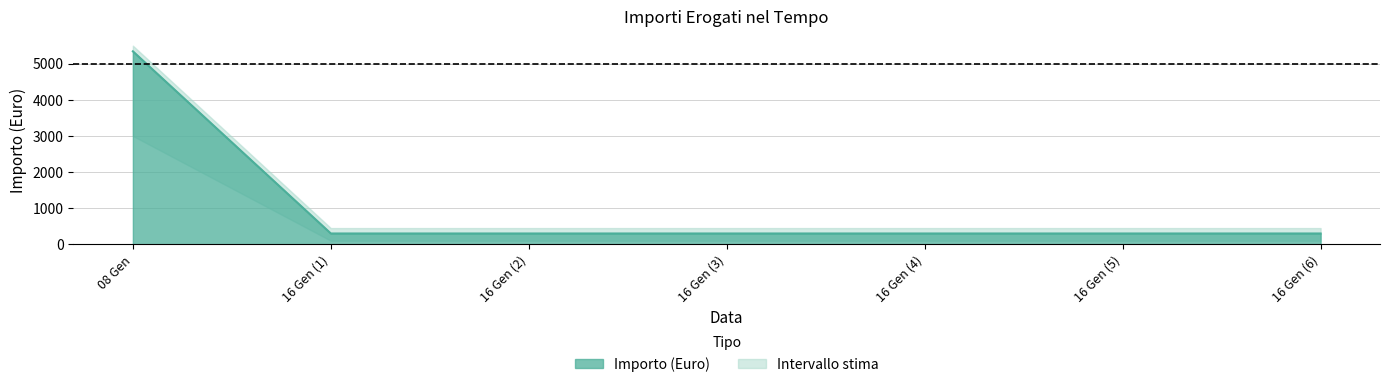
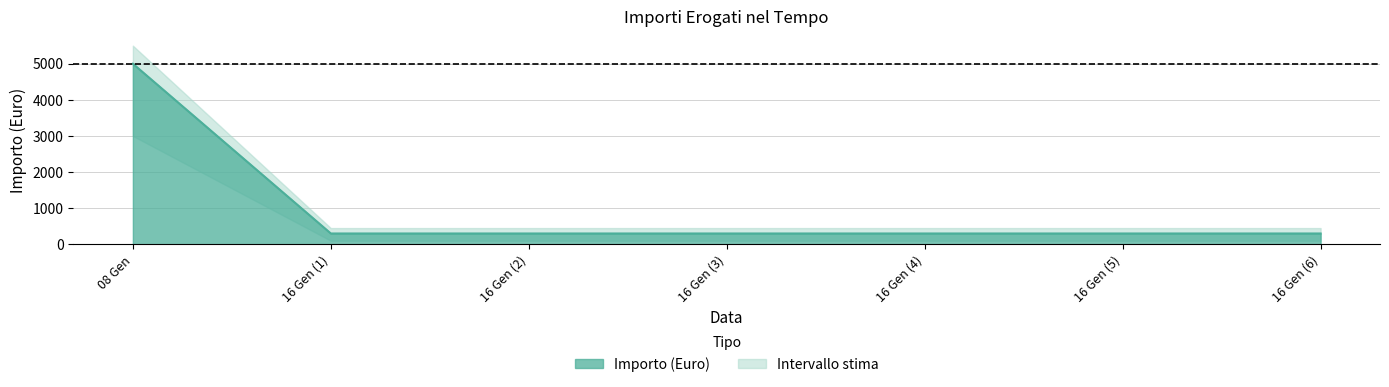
Importo (Euro), 08 Gen: 5300 -> 5000
